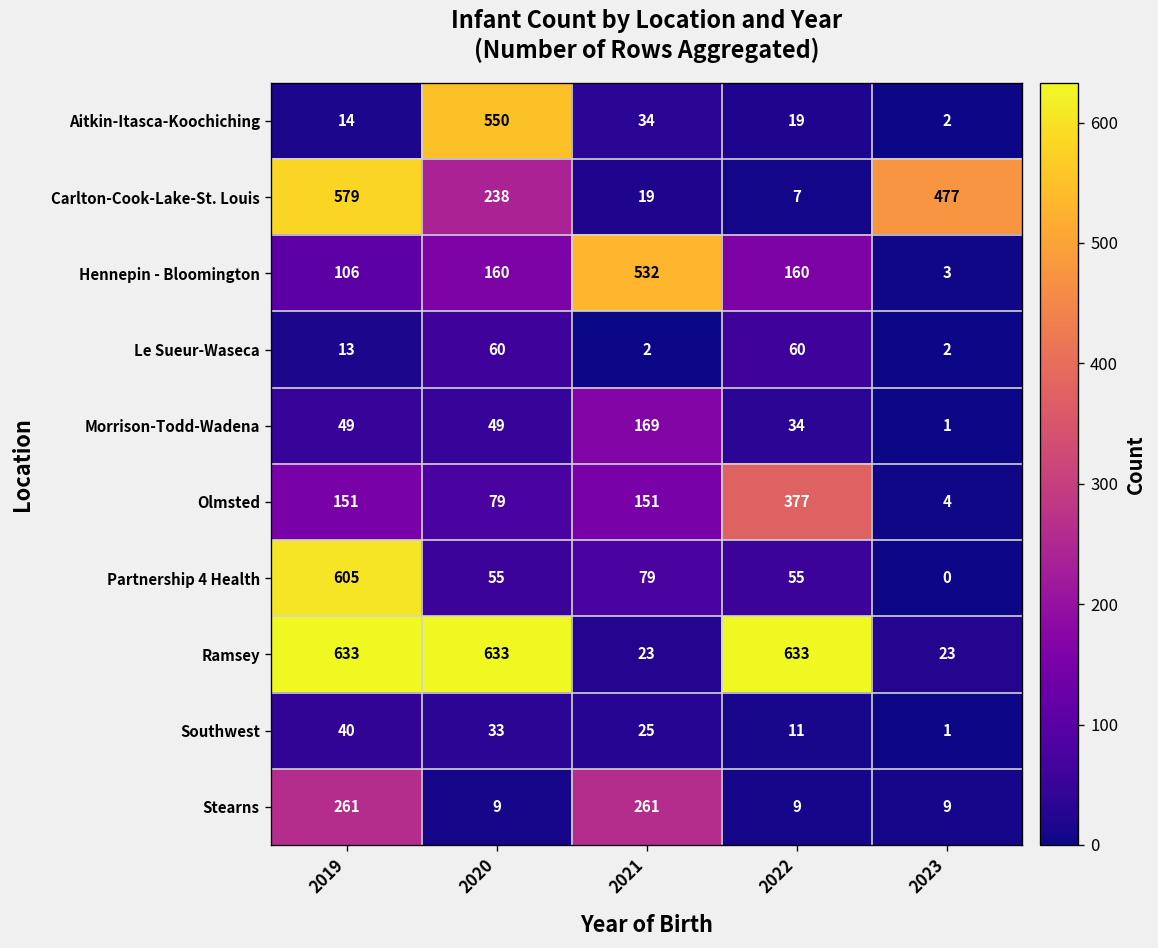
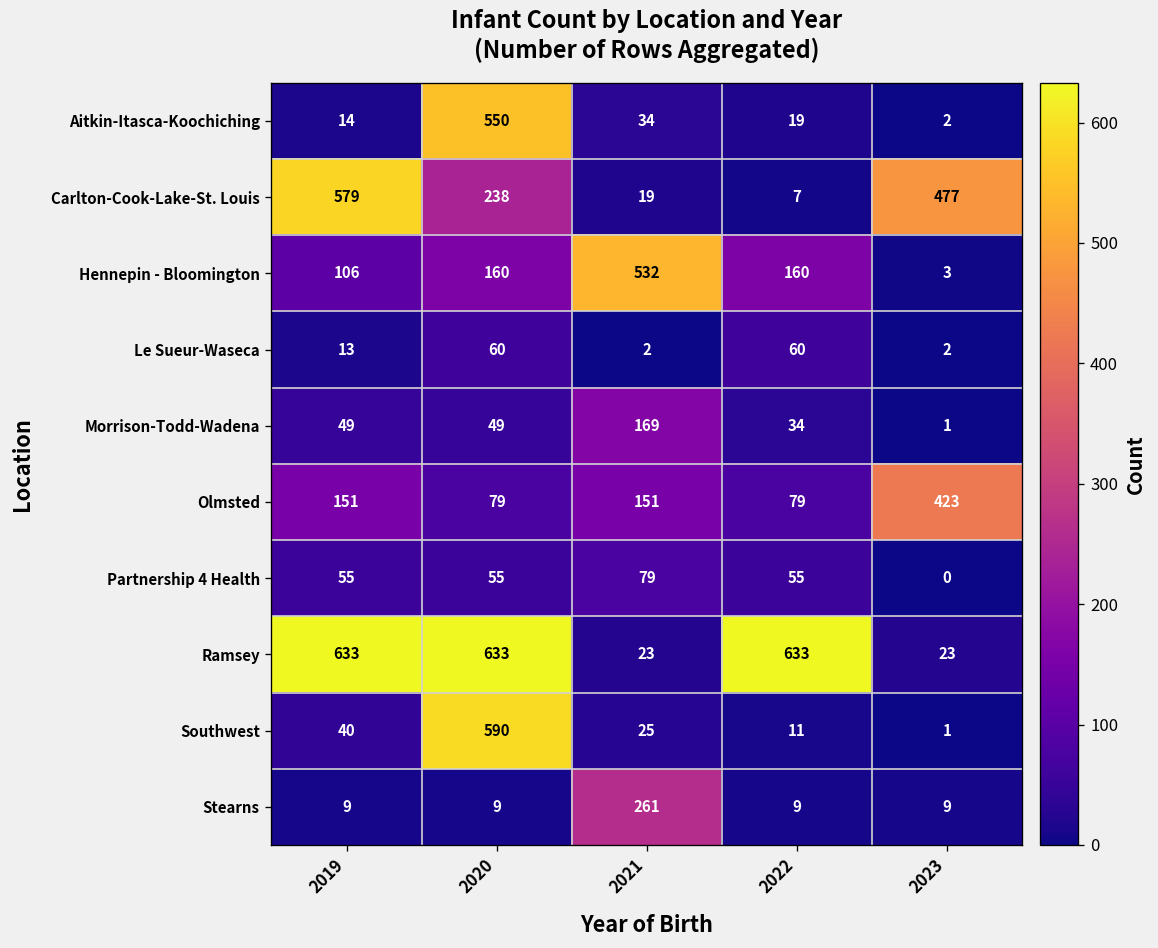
Olmsted, 2022: 377 -> 79
Olmsted, 2023: 4 -> 423
Partnership 4 Health, 2019: 605 -> 55
Southwest, 2020: 33 -> 590
Stearns, 2019: 261 -> 9
